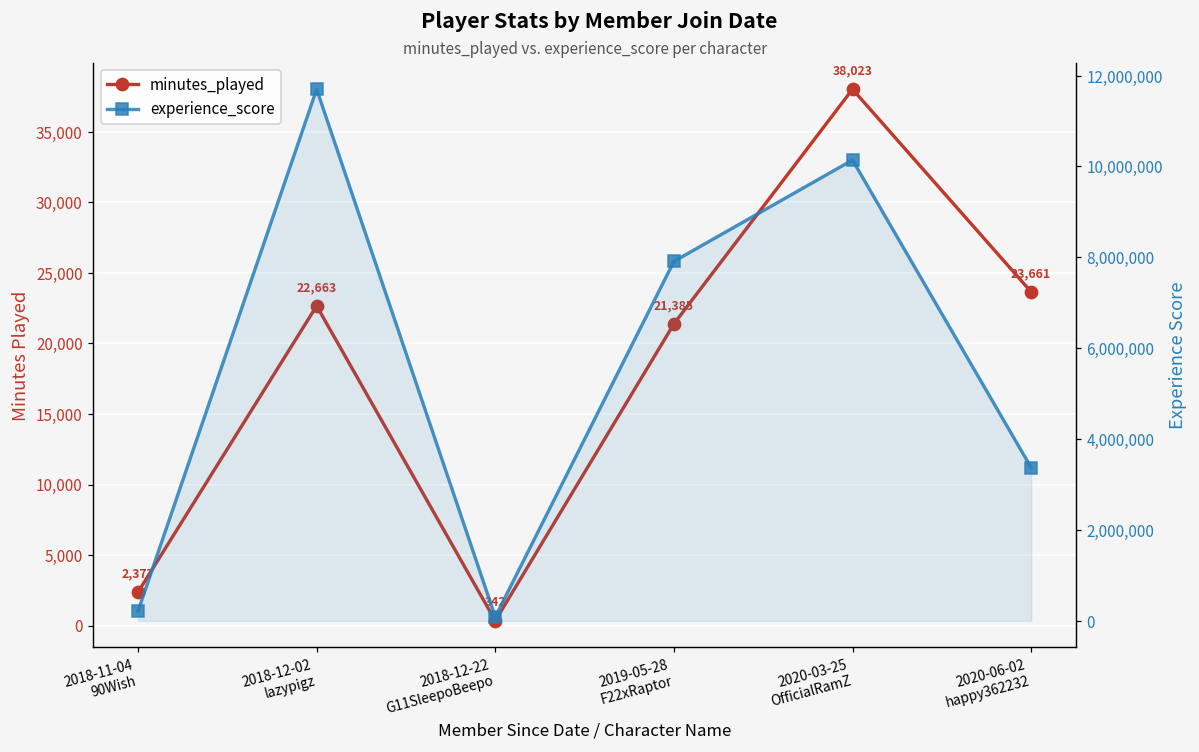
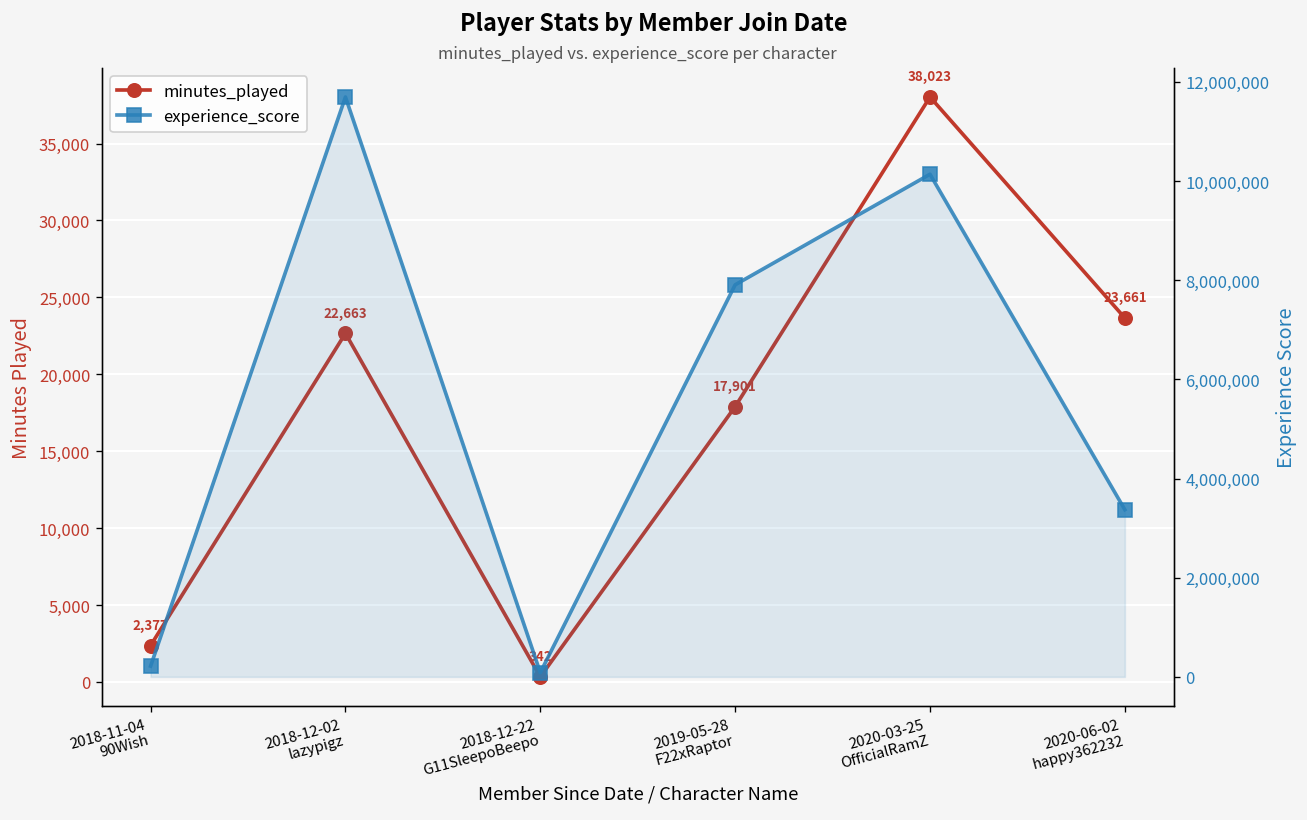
minutes_played, 2019-05-28 F22xRaptor: 21,385 -> 17,901
